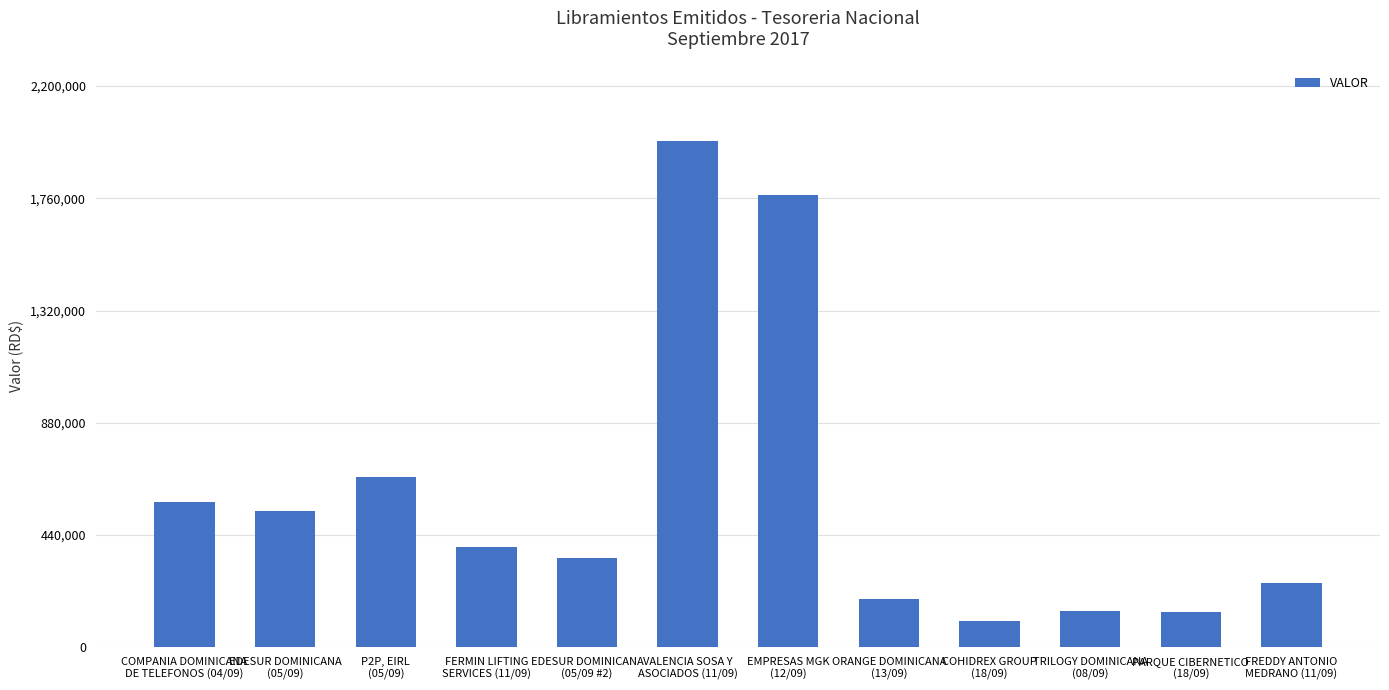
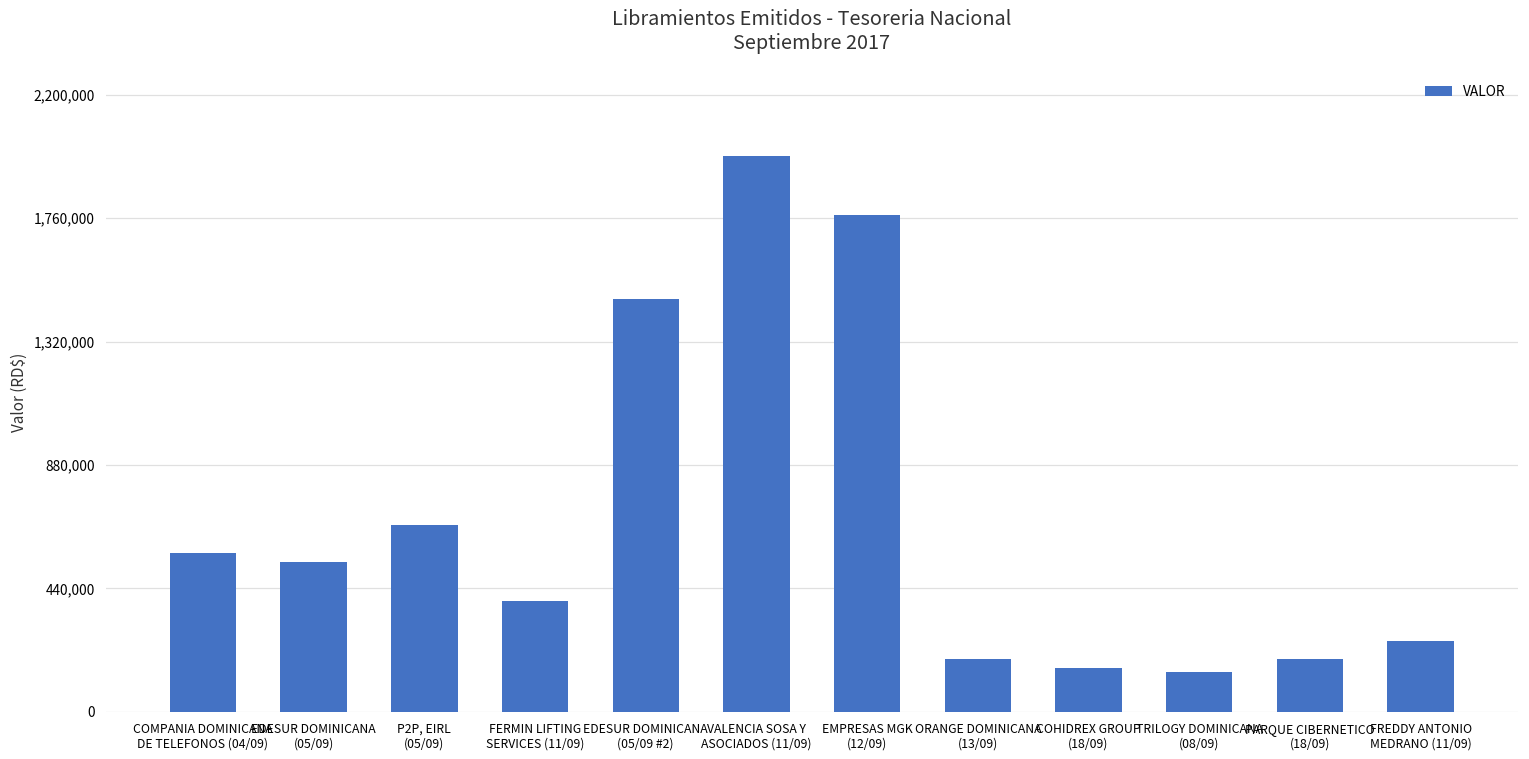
EDESUR DOMINICANA (05/09 #2): 350,000 -> 1,470,000
COHIDREX GROUP (18/09): 100,000 -> 160,000
PARQUE CIBERNETICO (18/09): 140,000 -> 190,000
